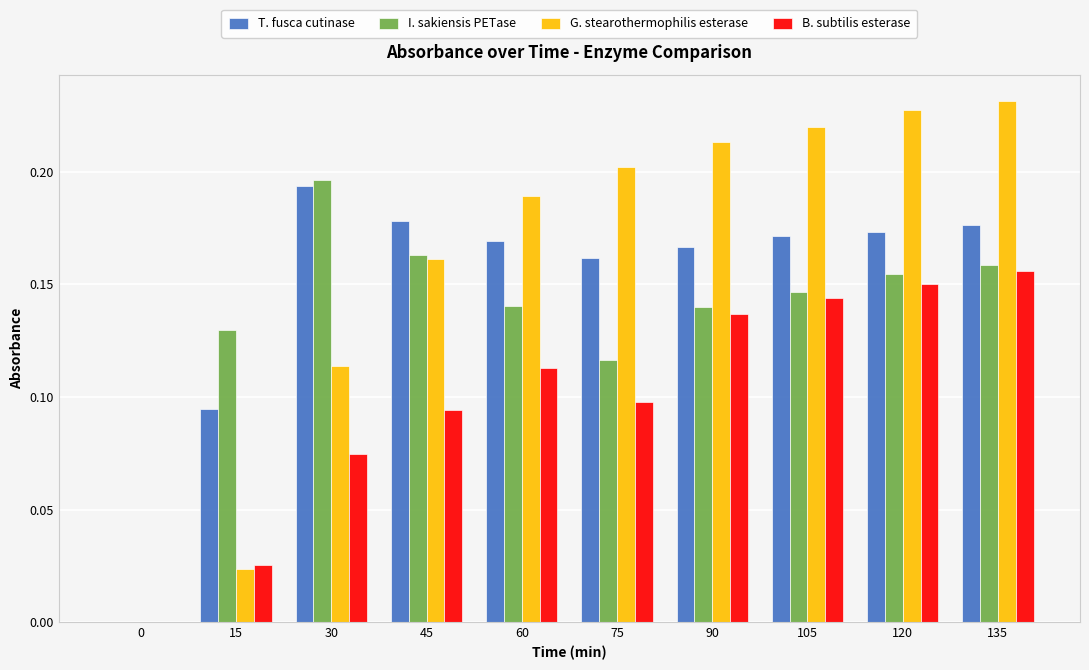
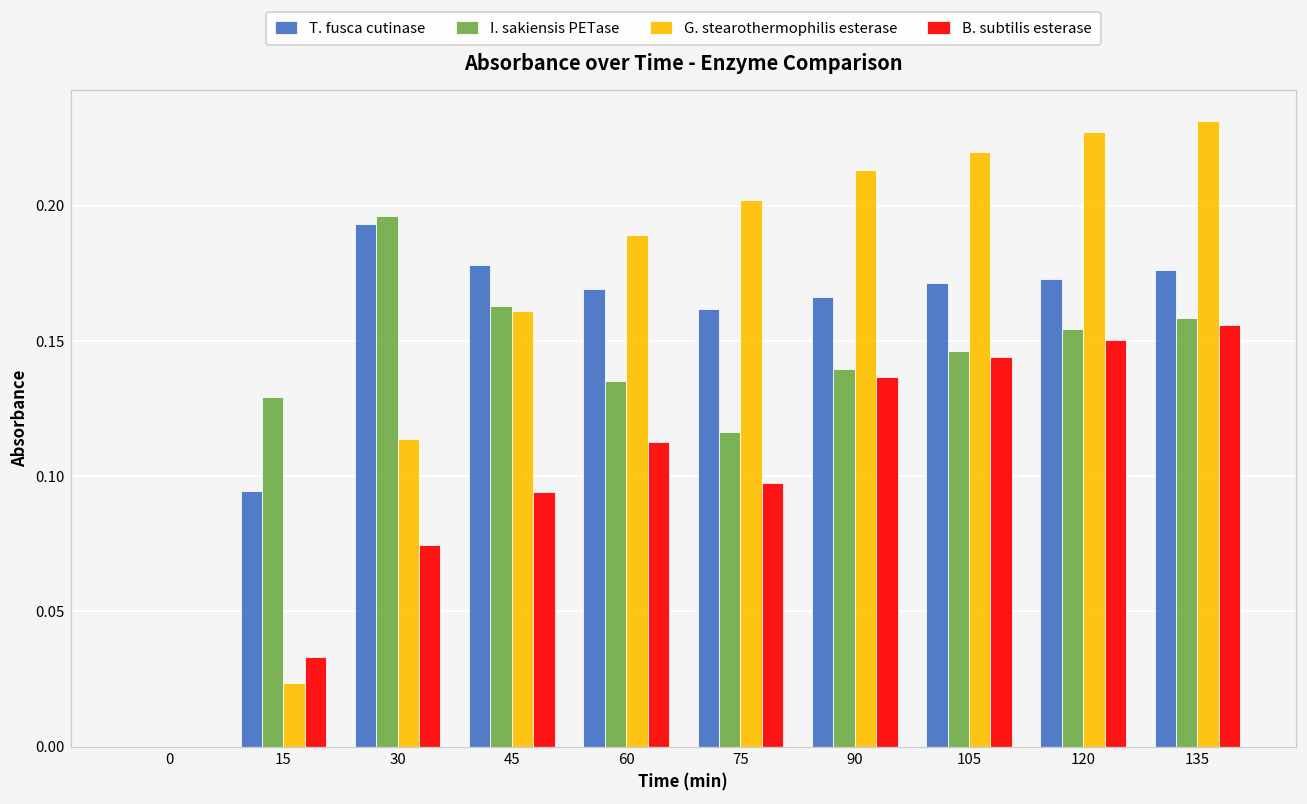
B. subtilis esterase, 15: 0.025 -> 0.033
I. sakiensis PETase, 60: 0.140 -> 0.135
